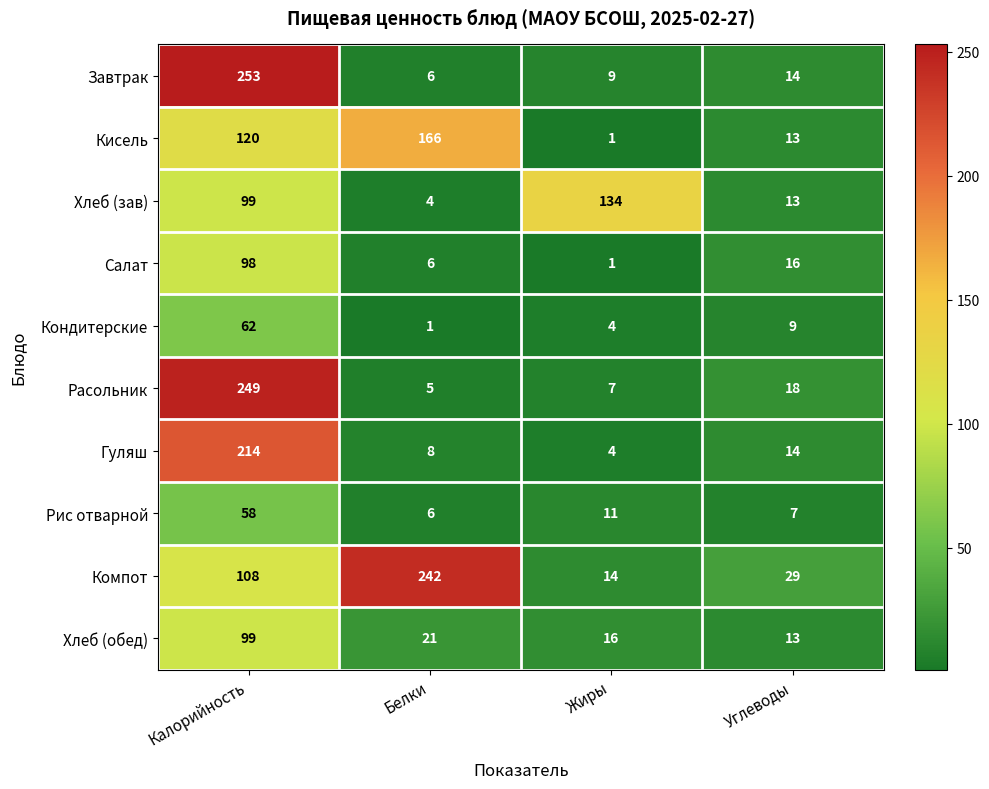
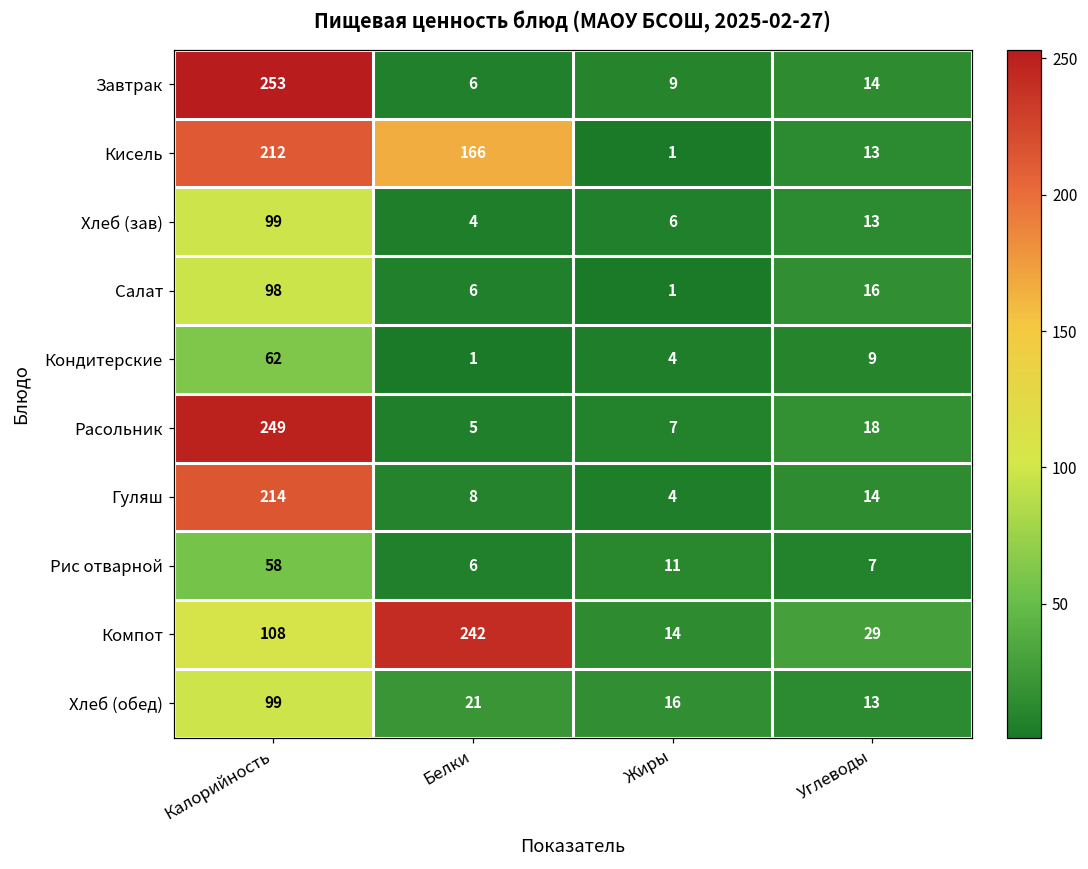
Кисель, Калорийность: 120 -> 212
Хлеб (зав), Жиры: 134 -> 6
